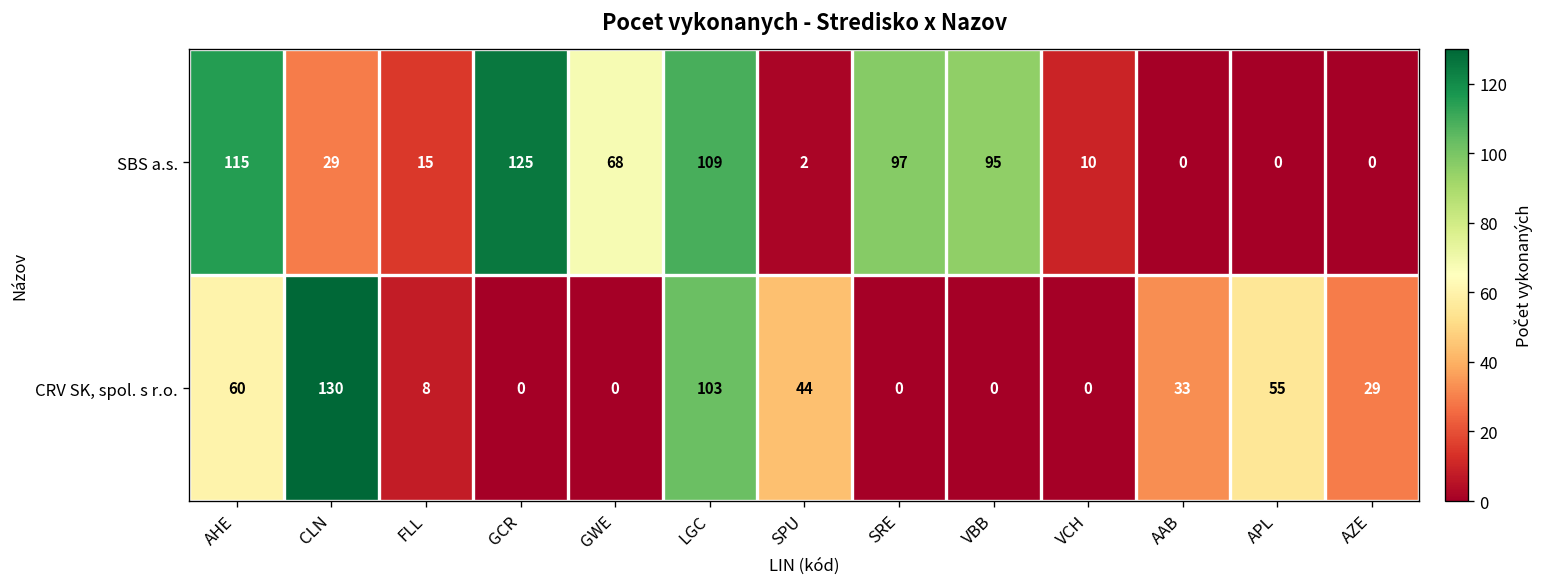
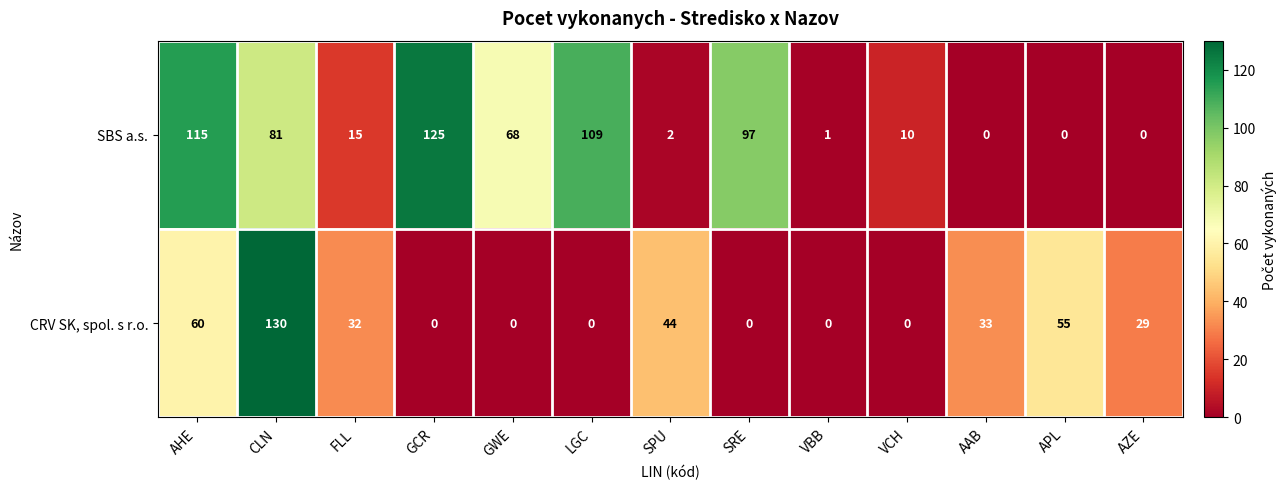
SBS a.s., CLN: 29 -> 81
SBS a.s., VBB: 95 -> 1
CRV SK, spol. s r.o., FLL: 8 -> 32
CRV SK, spol. s r.o., LGC: 103 -> 0
